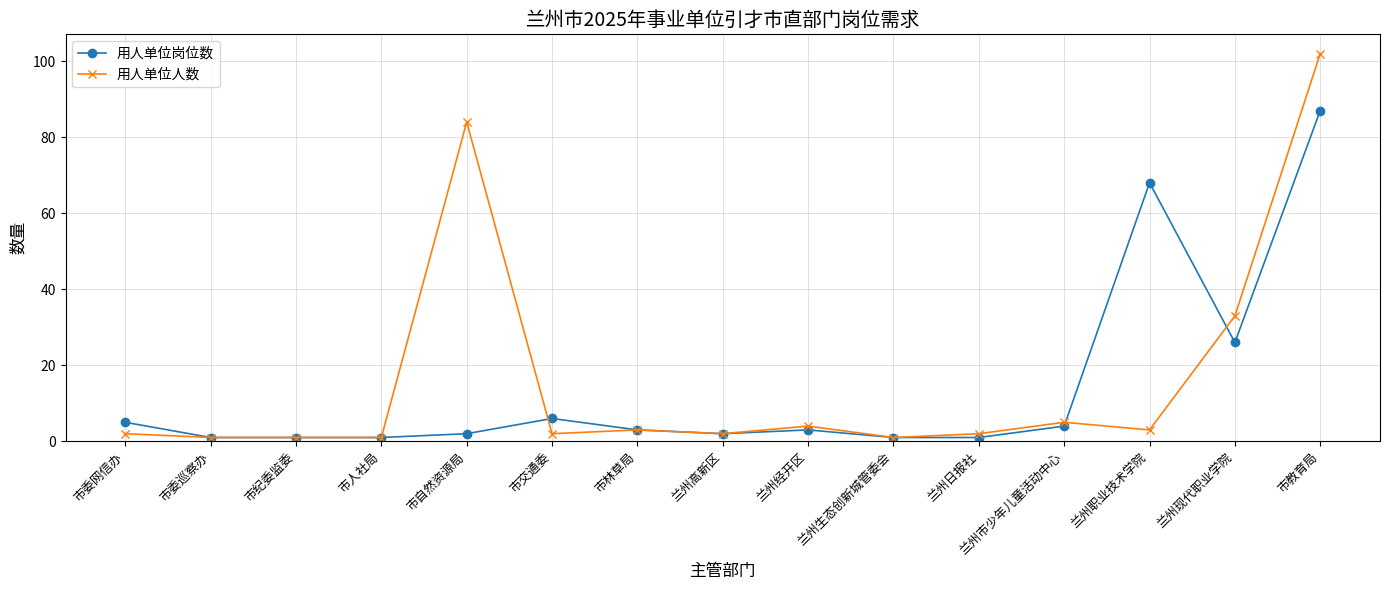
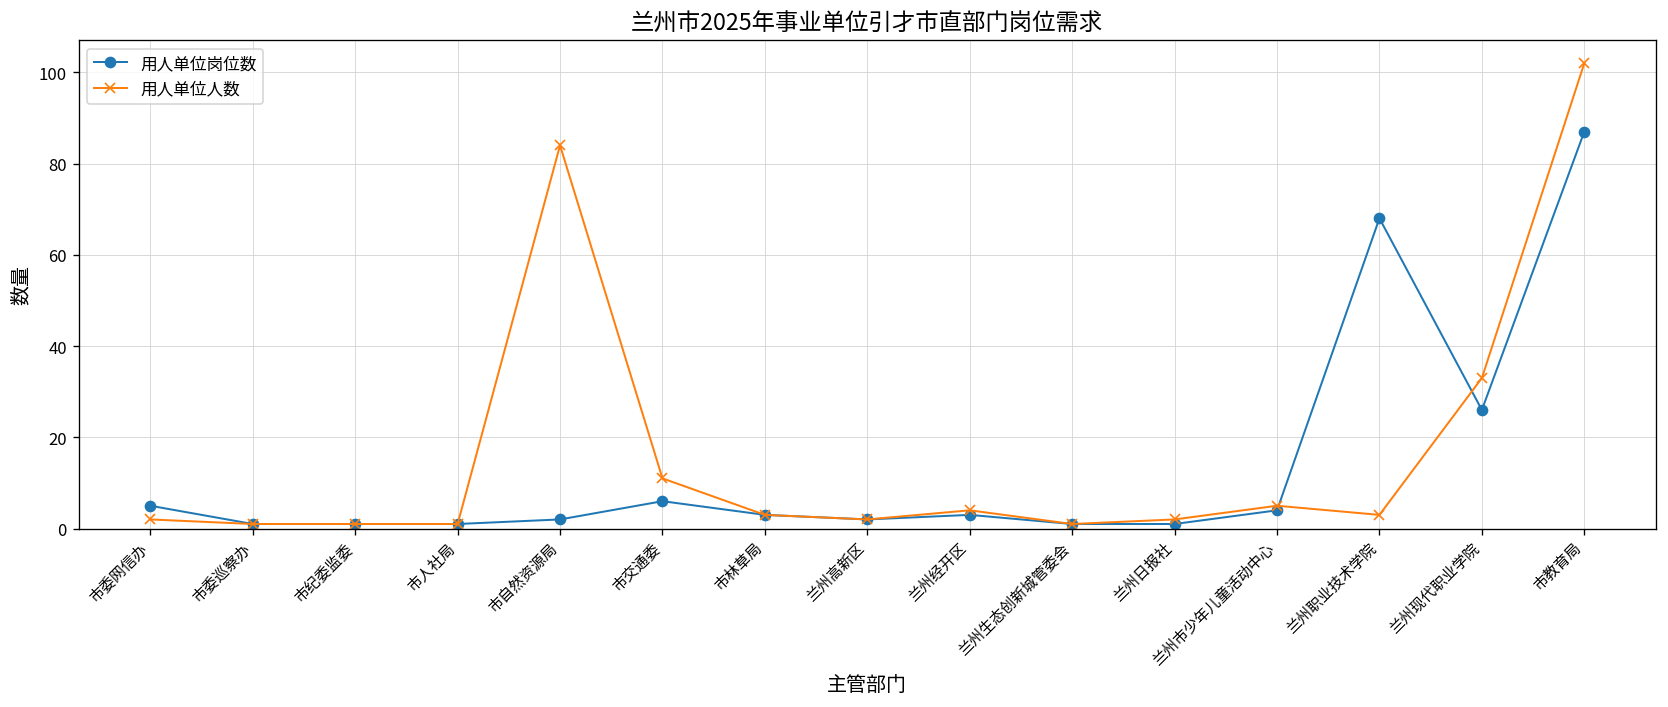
用人单位人数, 市交通委: 2 -> 11
